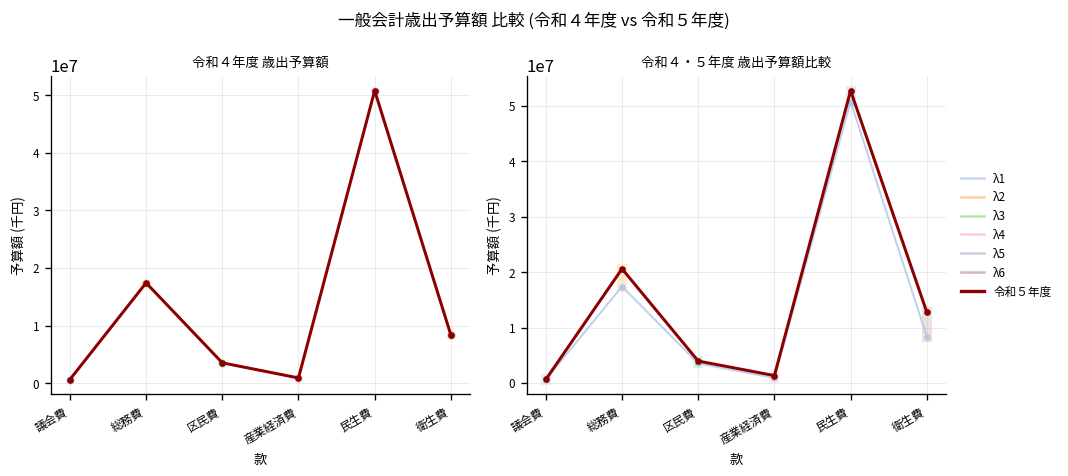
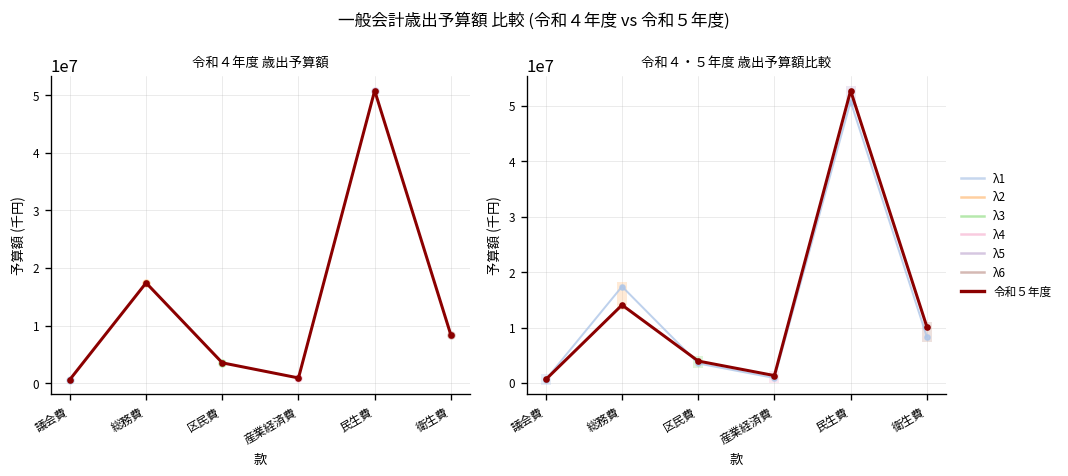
令和４・５年度 歳出予算額比較, 令和５年度, 総務費: 21000000 -> 14000000
令和４・５年度 歳出予算額比較, 令和５年度, 衛生費: 13000000 -> 10000000
